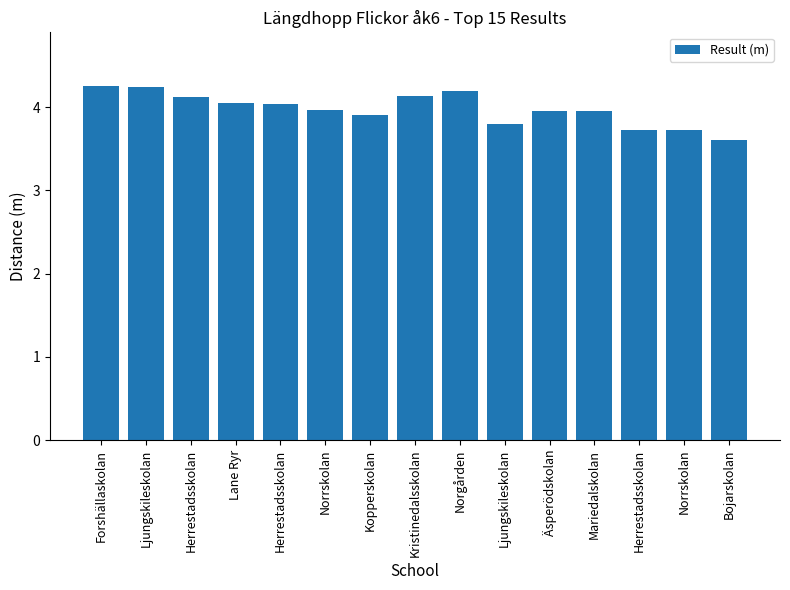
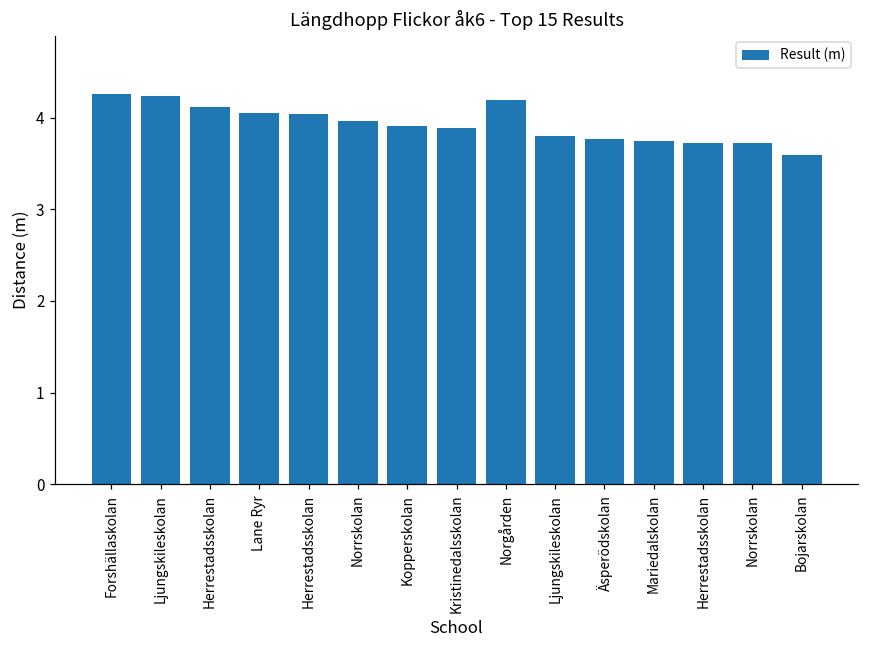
Kristinedalsskolan: 4.1 -> 3.9
Äsperödskolan: 4.0 -> 3.8
Mariedalskolan: 4.0 -> 3.8
